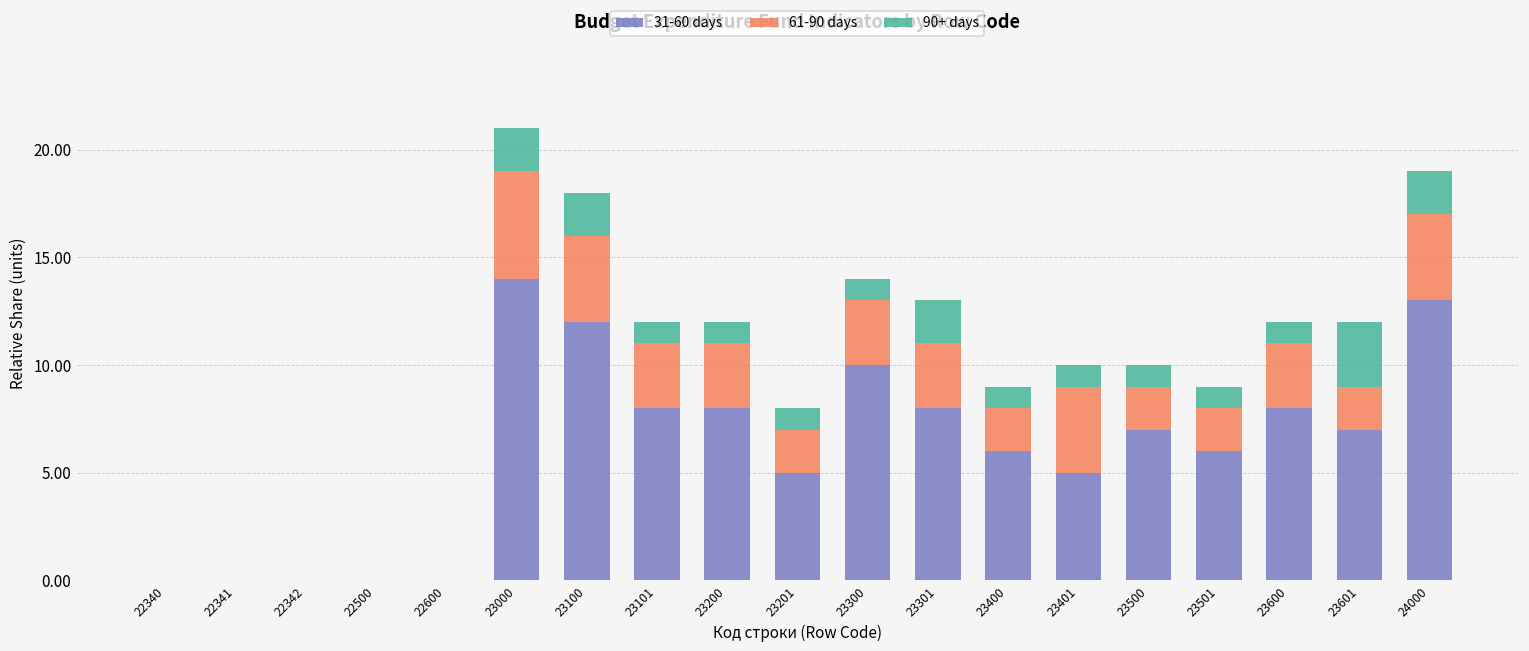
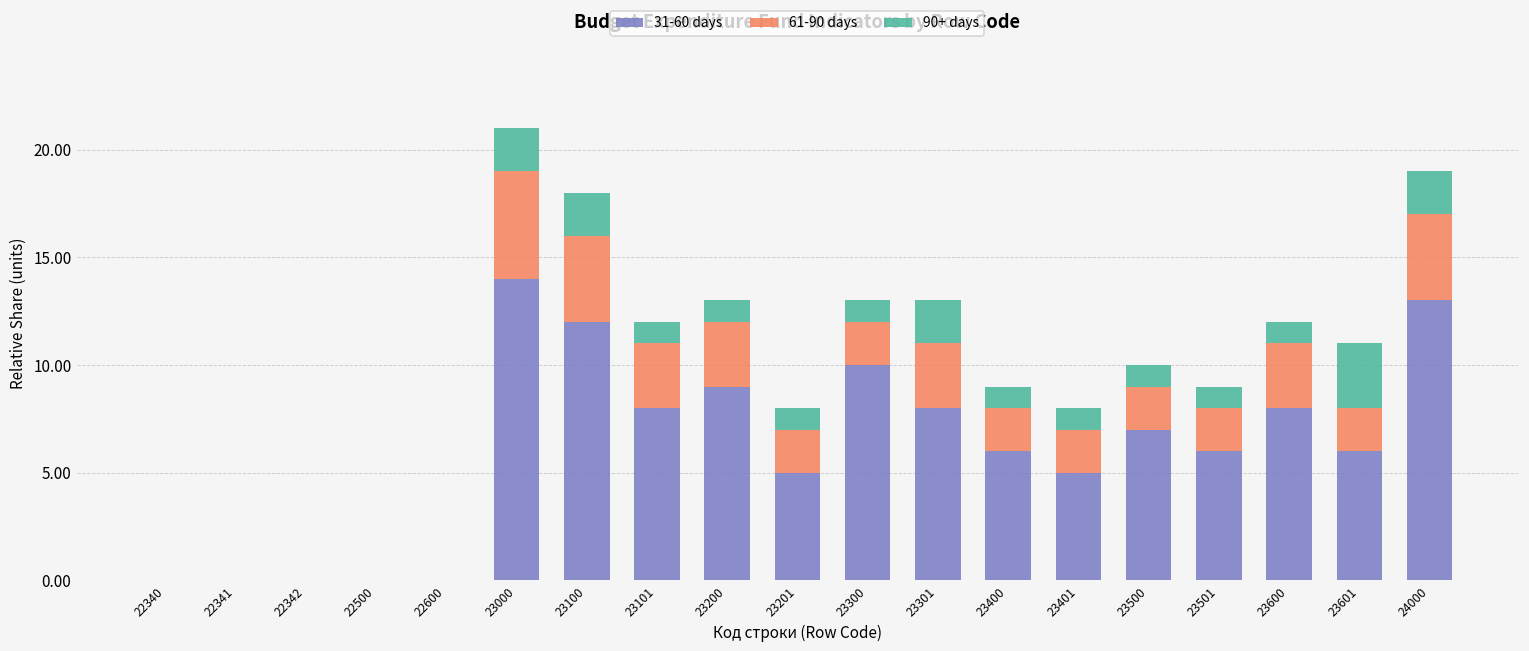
31-60 days, 23200: 8 -> 9
61-90 days, 23300: 3 -> 2
61-90 days, 23401: 4 -> 2
31-60 days, 23601: 7 -> 6
